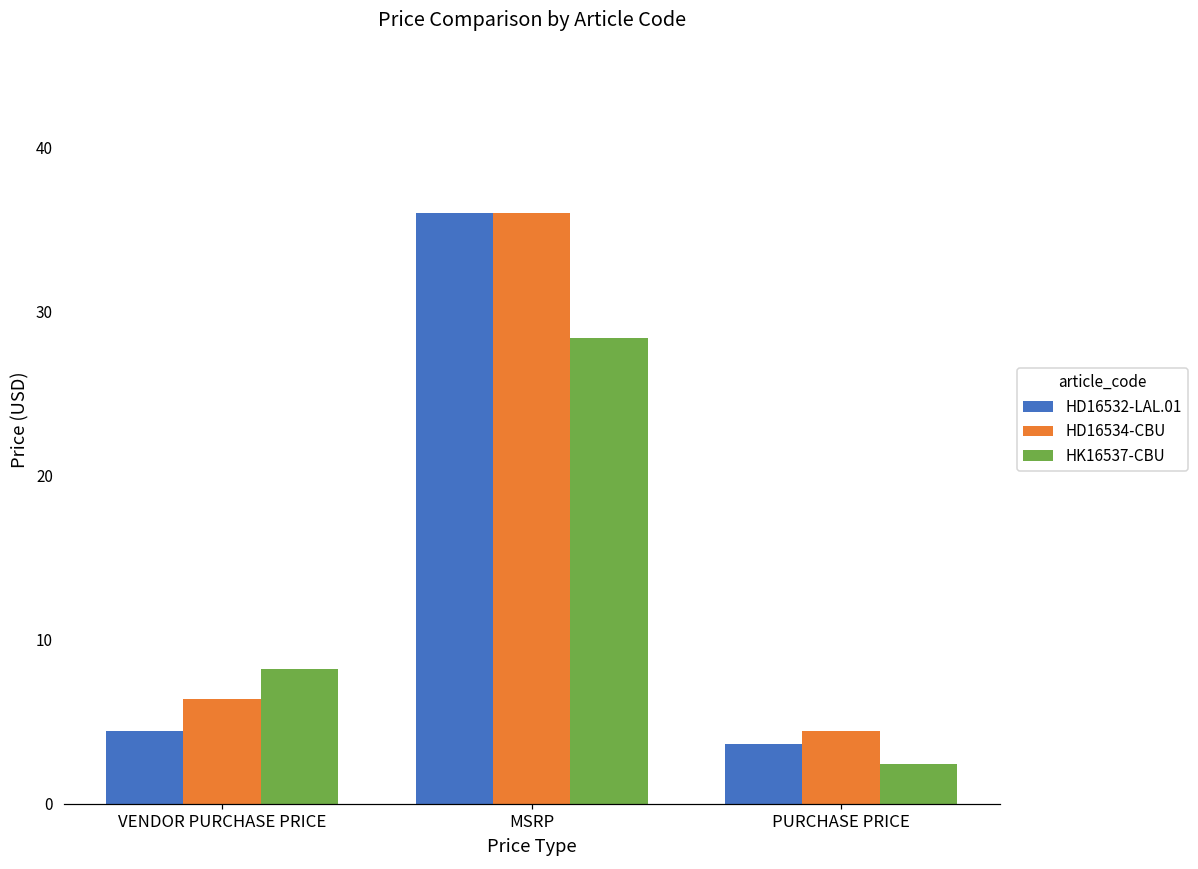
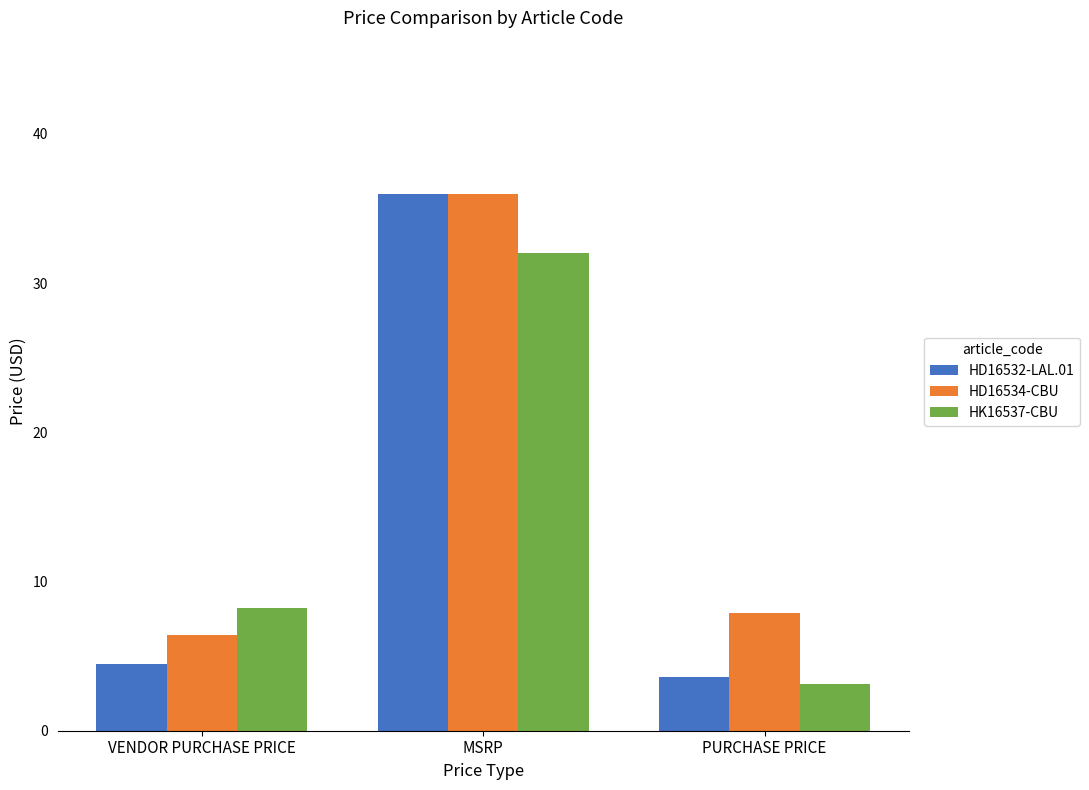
HK16537-CBU, MSRP: 28.4 -> 32.0
HD16534-CBU, PURCHASE PRICE: 4.5 -> 7.9
HK16537-CBU, PURCHASE PRICE: 2.4 -> 3.1
